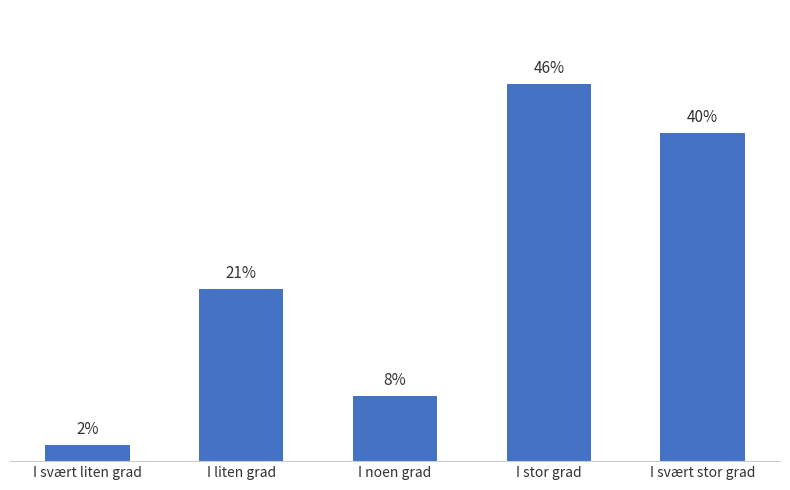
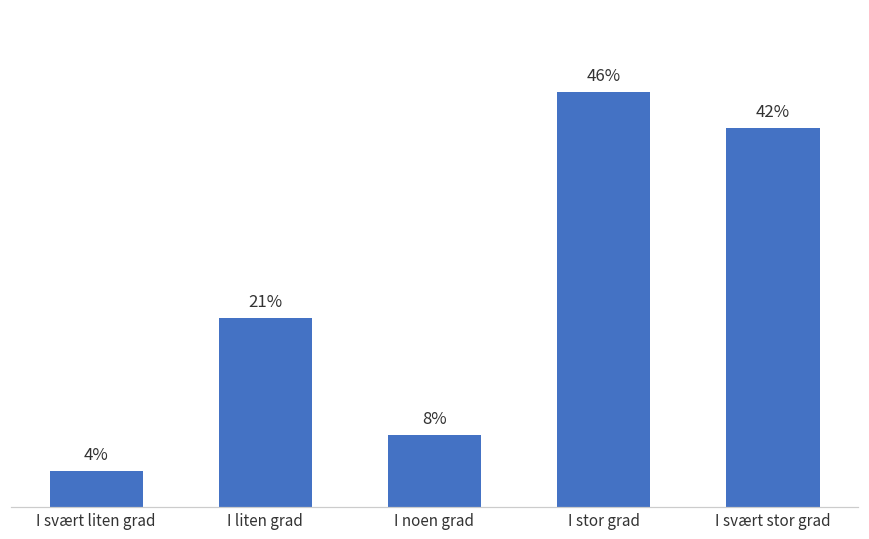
I svært liten grad: 2% -> 4%
I svært stor grad: 40% -> 42%
